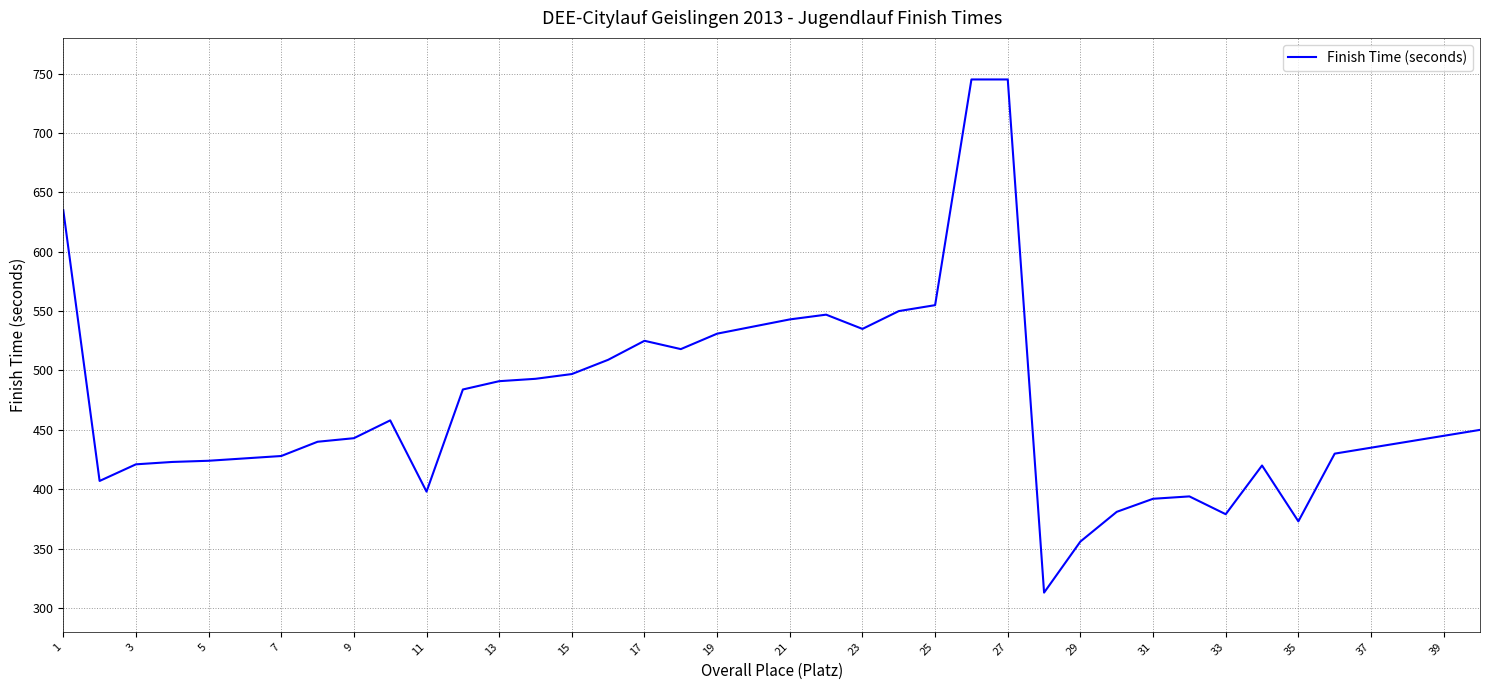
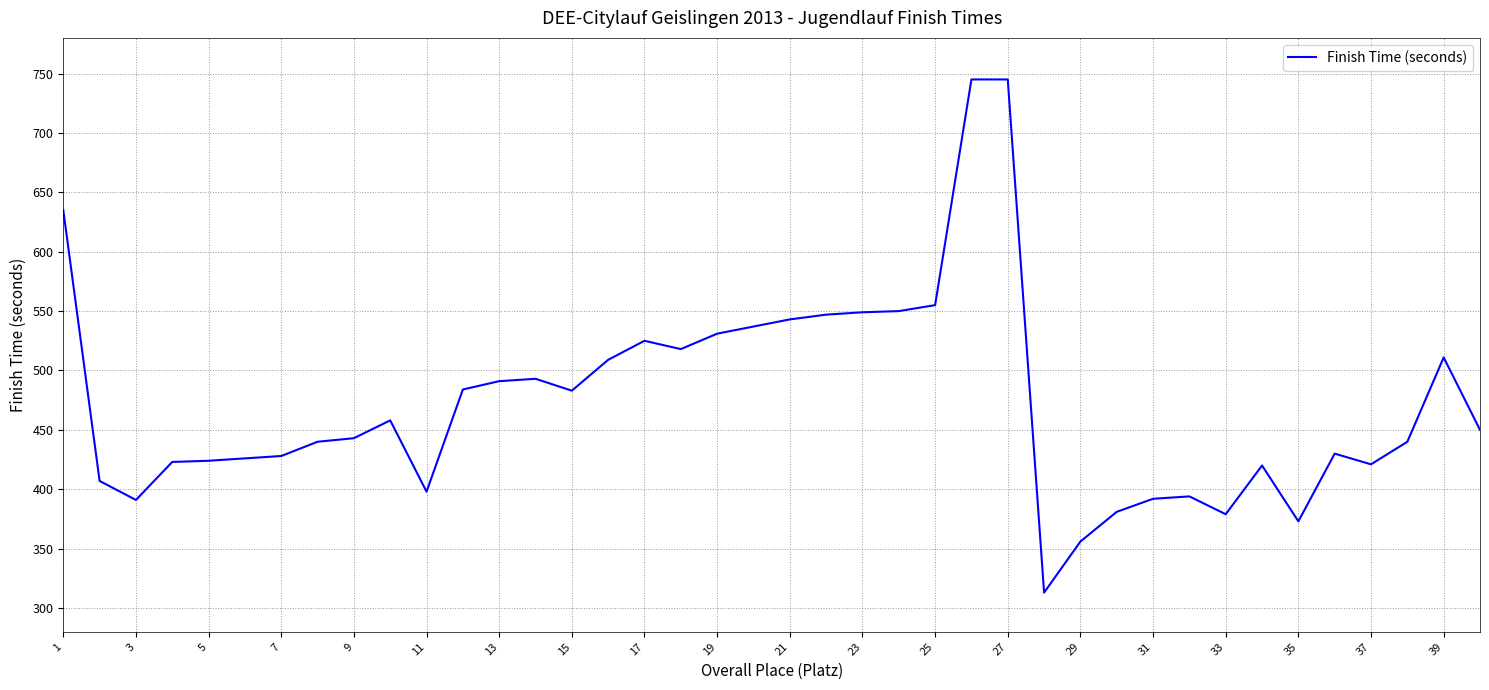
3: 421 -> 391
15: 497 -> 483
23: 535 -> 549
37: 435 -> 421
39: 445 -> 511
